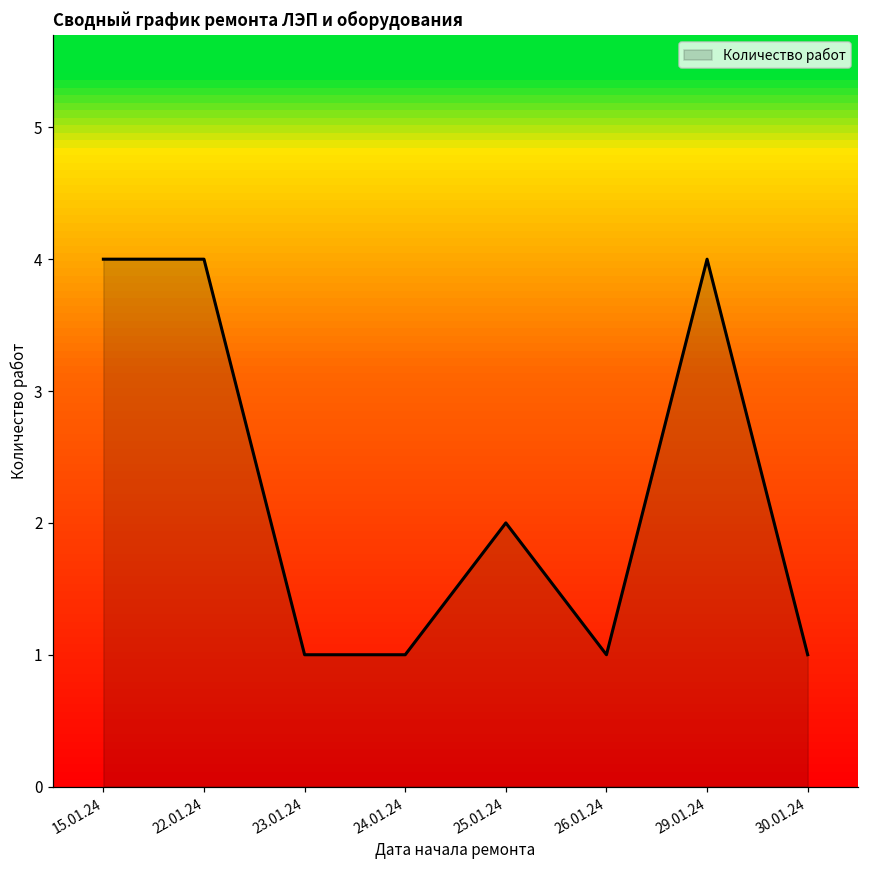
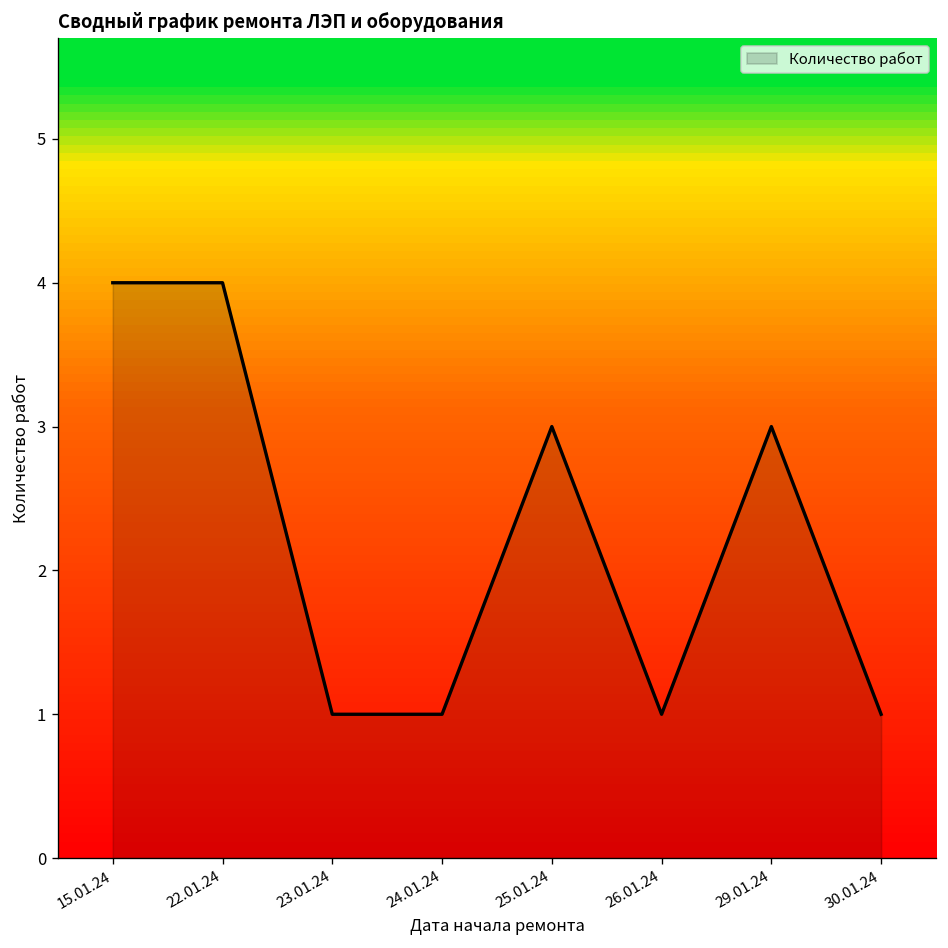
25.01.24: 2 -> 3
29.01.24: 4 -> 3
